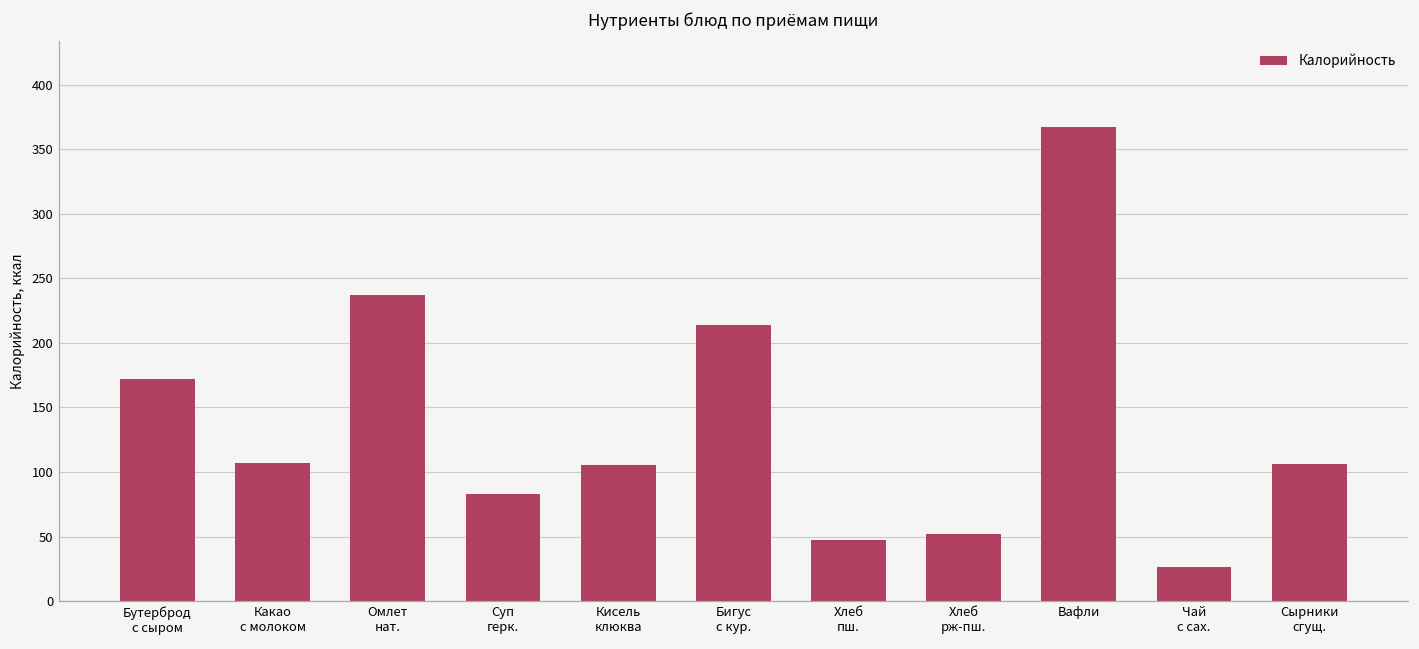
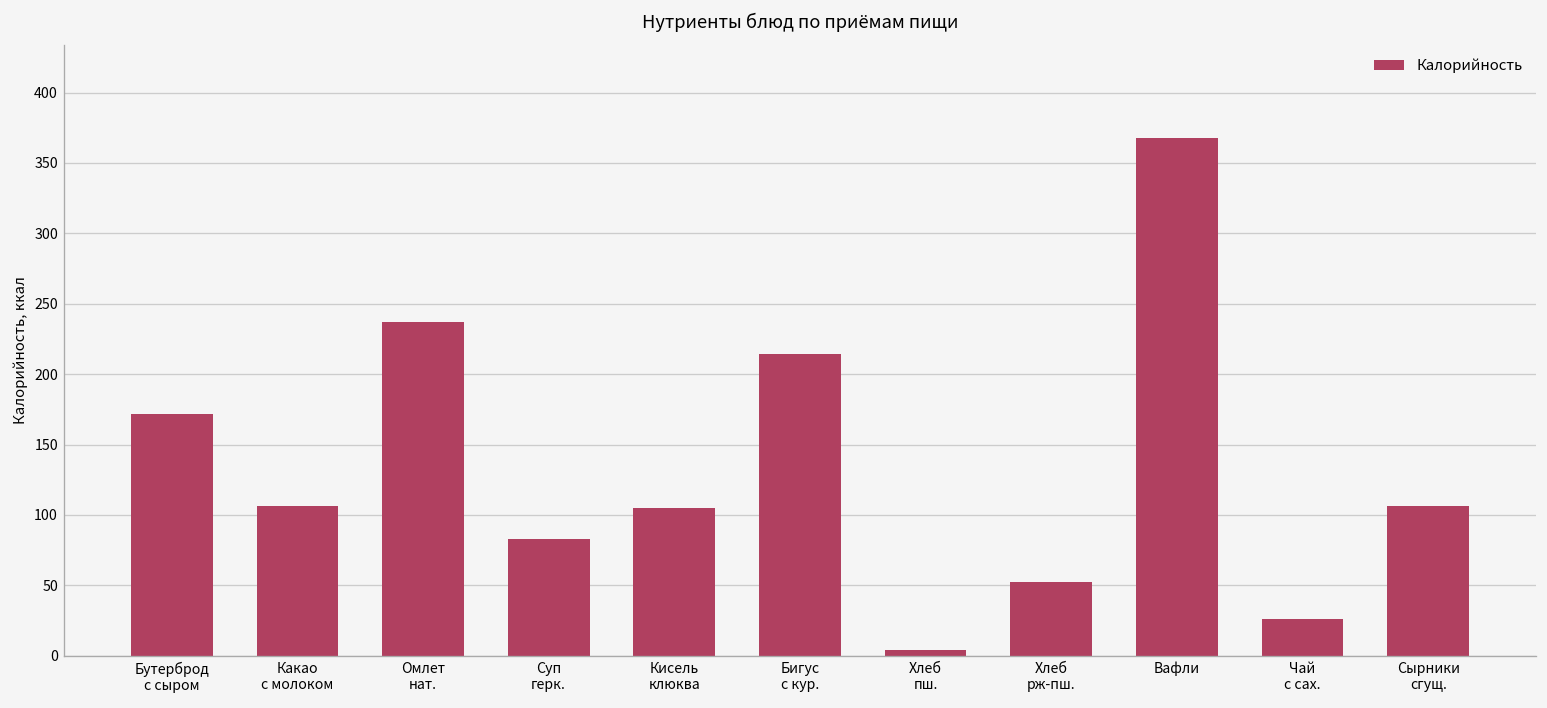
Хлеб пш.: 47 -> 4
